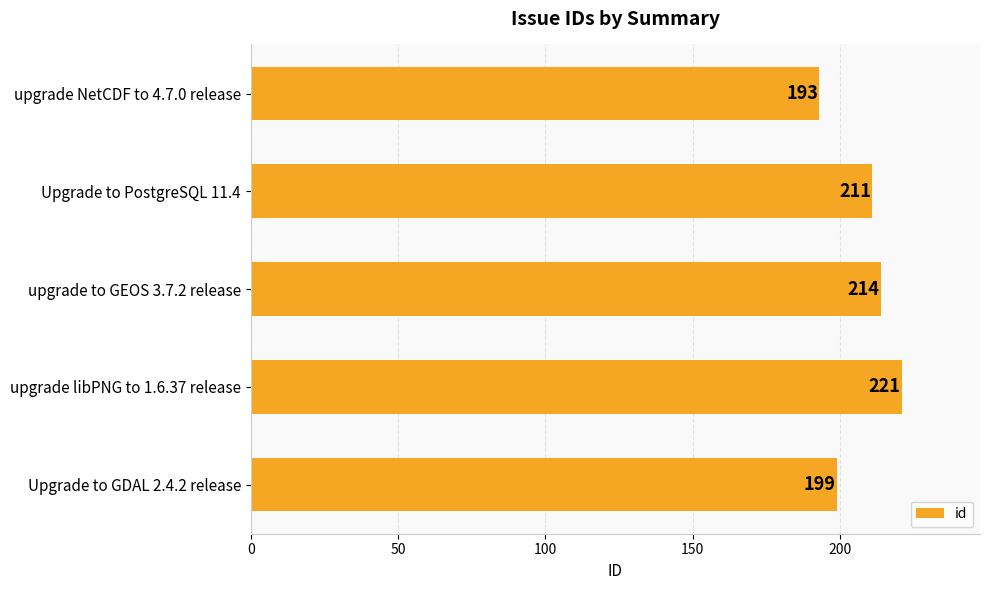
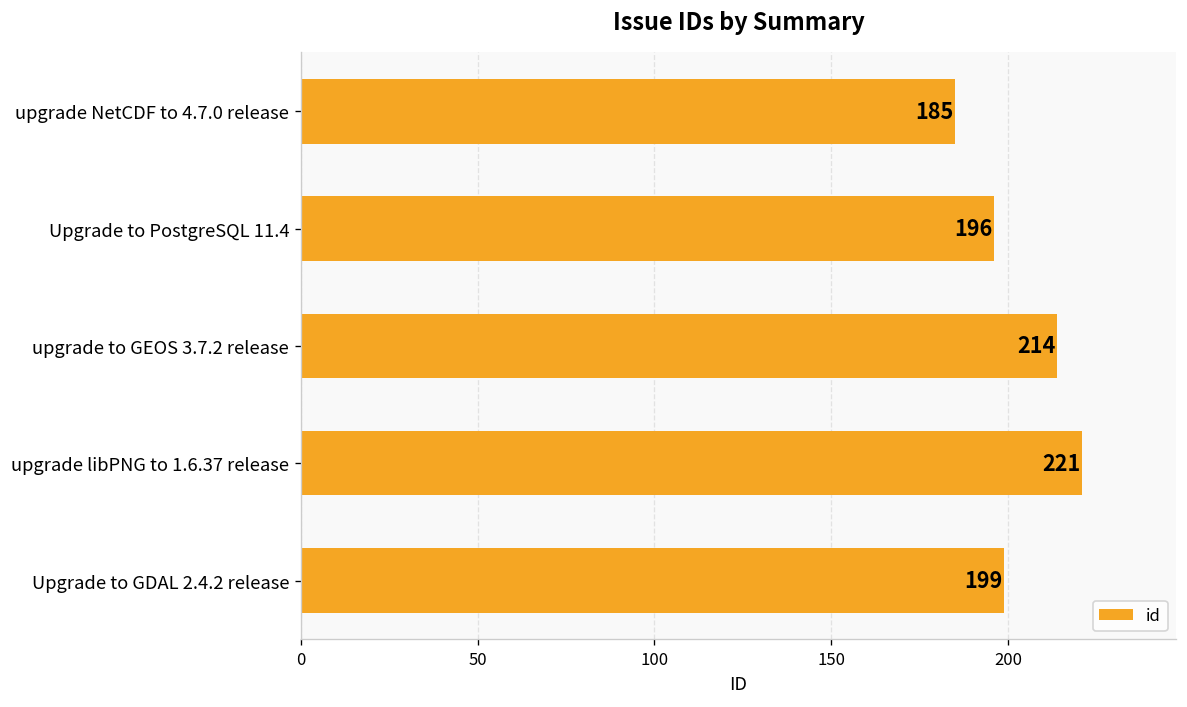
upgrade NetCDF to 4.7.0 release: 193 -> 185
Upgrade to PostgreSQL 11.4: 211 -> 196
